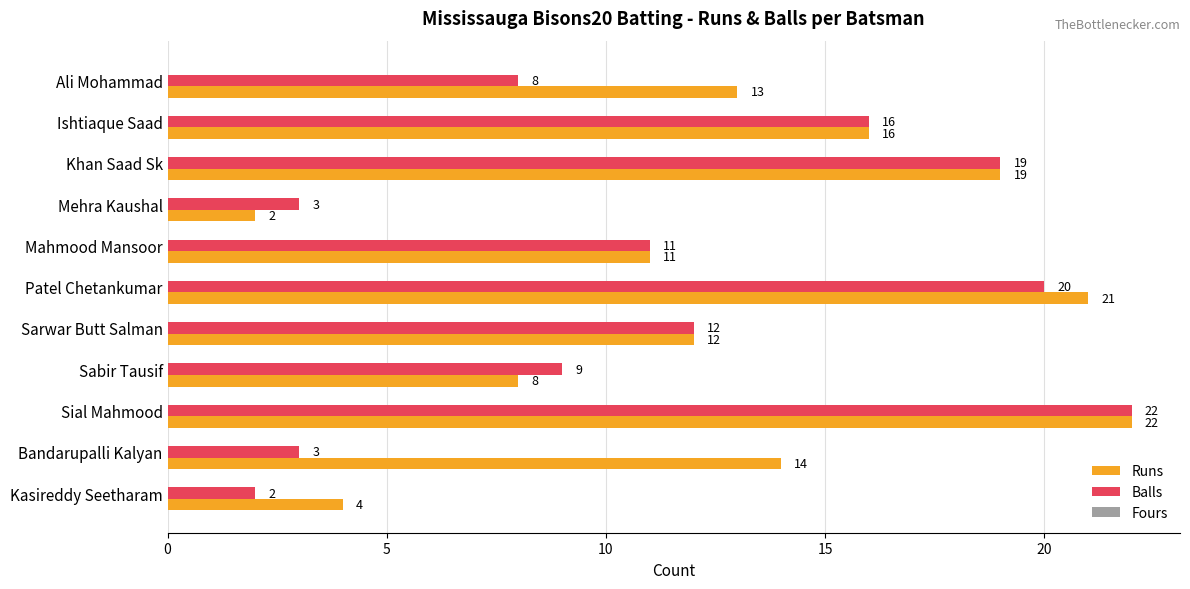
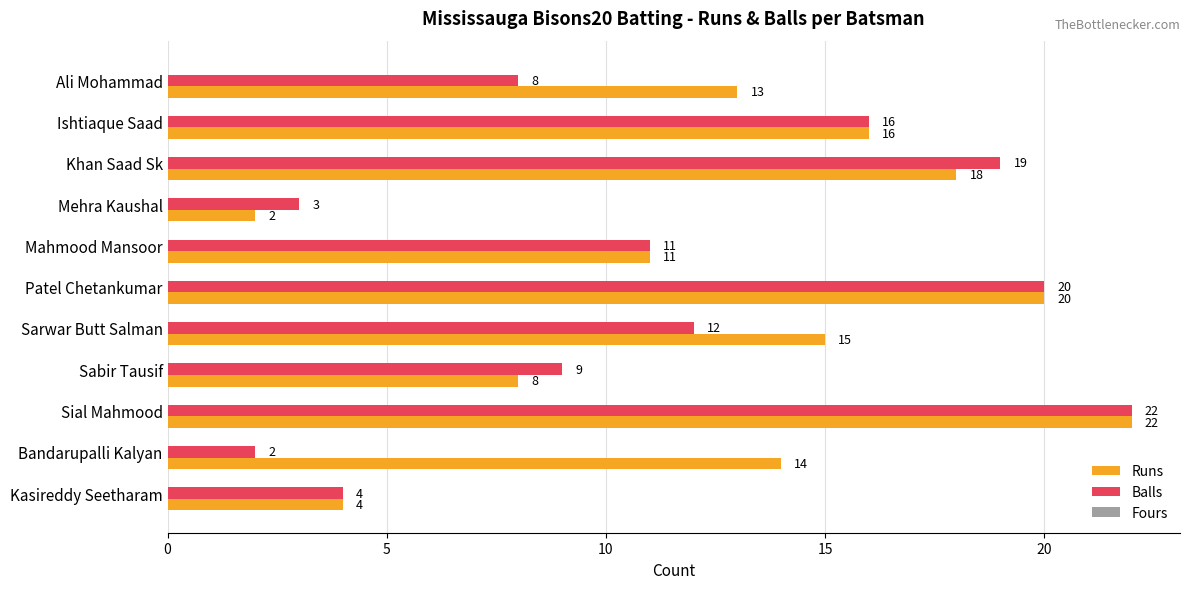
Runs, Khan Saad Sk: 19 -> 18
Runs, Patel Chetankumar: 21 -> 20
Runs, Sarwar Butt Salman: 12 -> 15
Balls, Bandarupalli Kalyan: 3 -> 2
Balls, Kasireddy Seetharam: 2 -> 4
